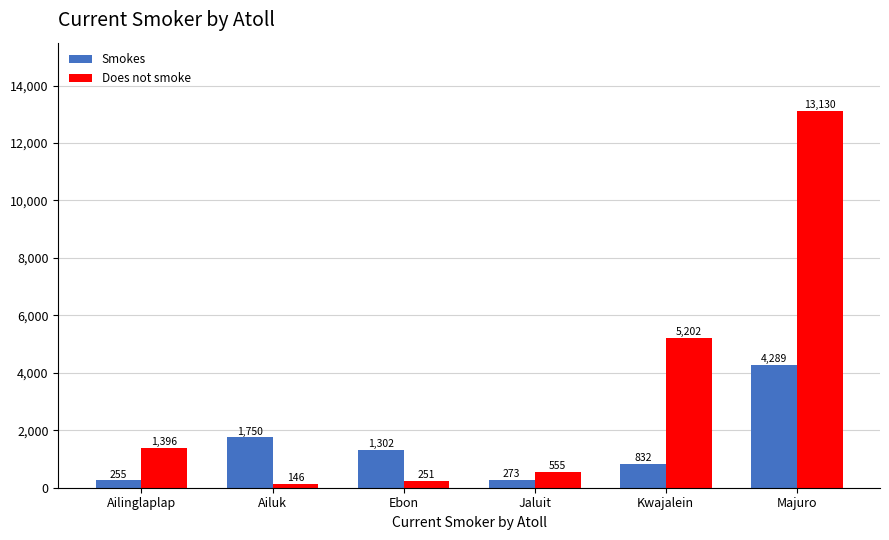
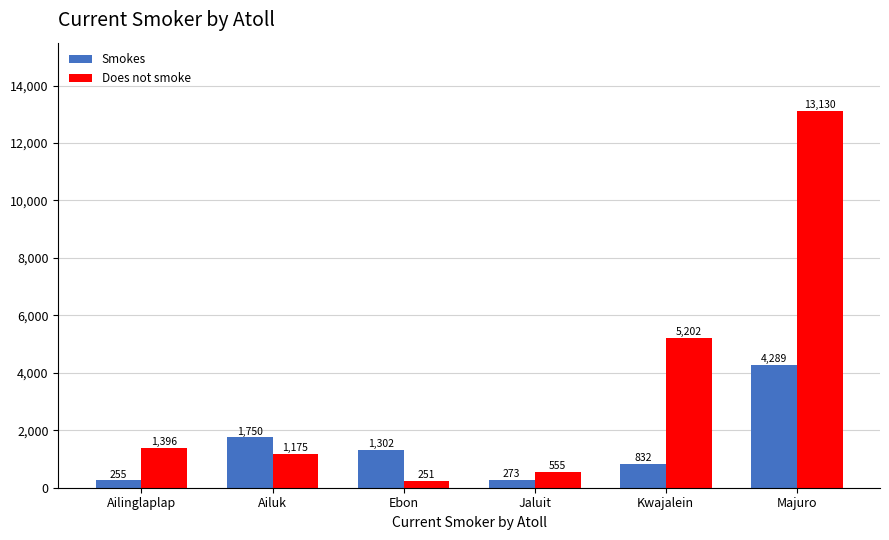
Does not smoke, Ailuk: 146 -> 1,175
